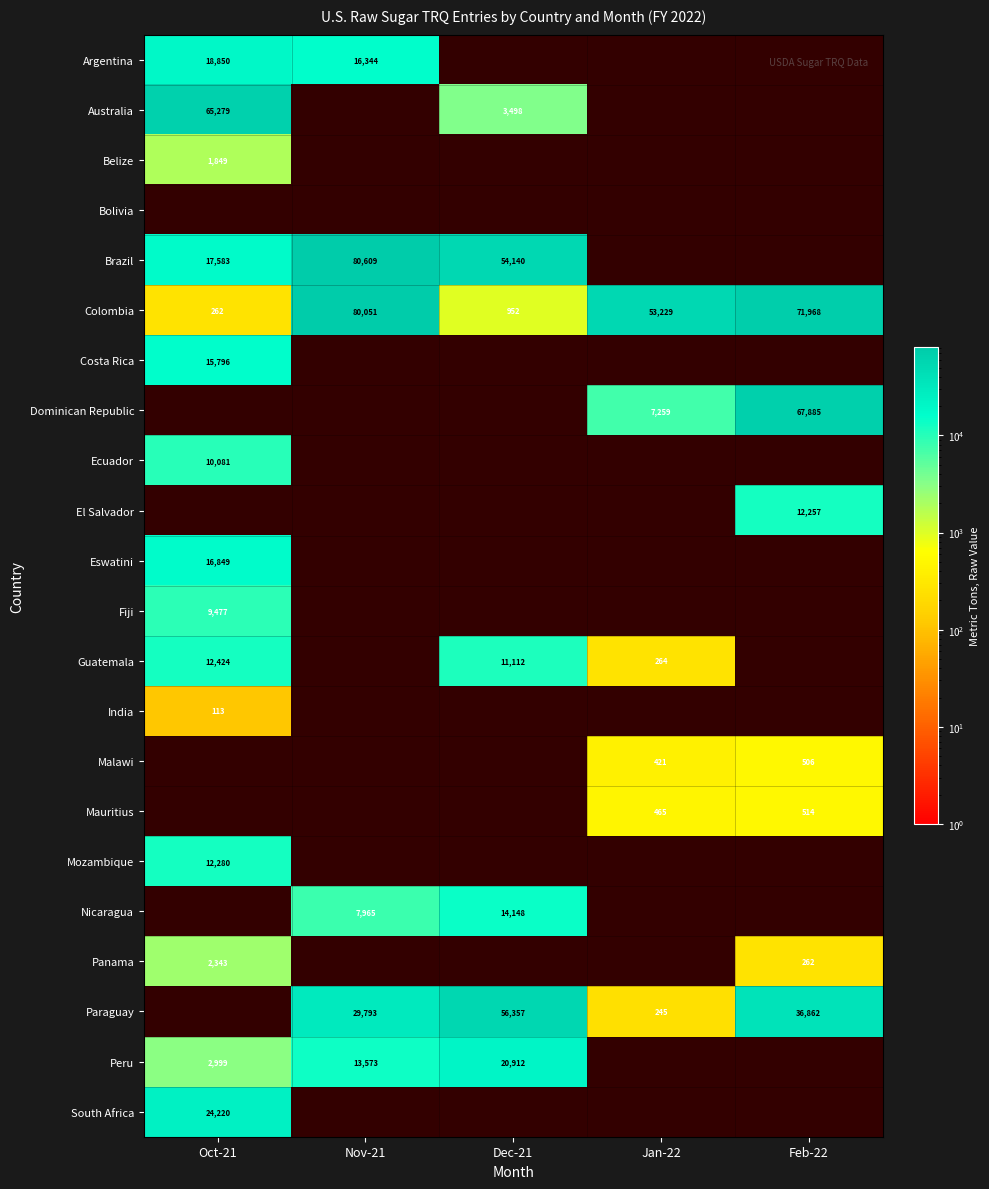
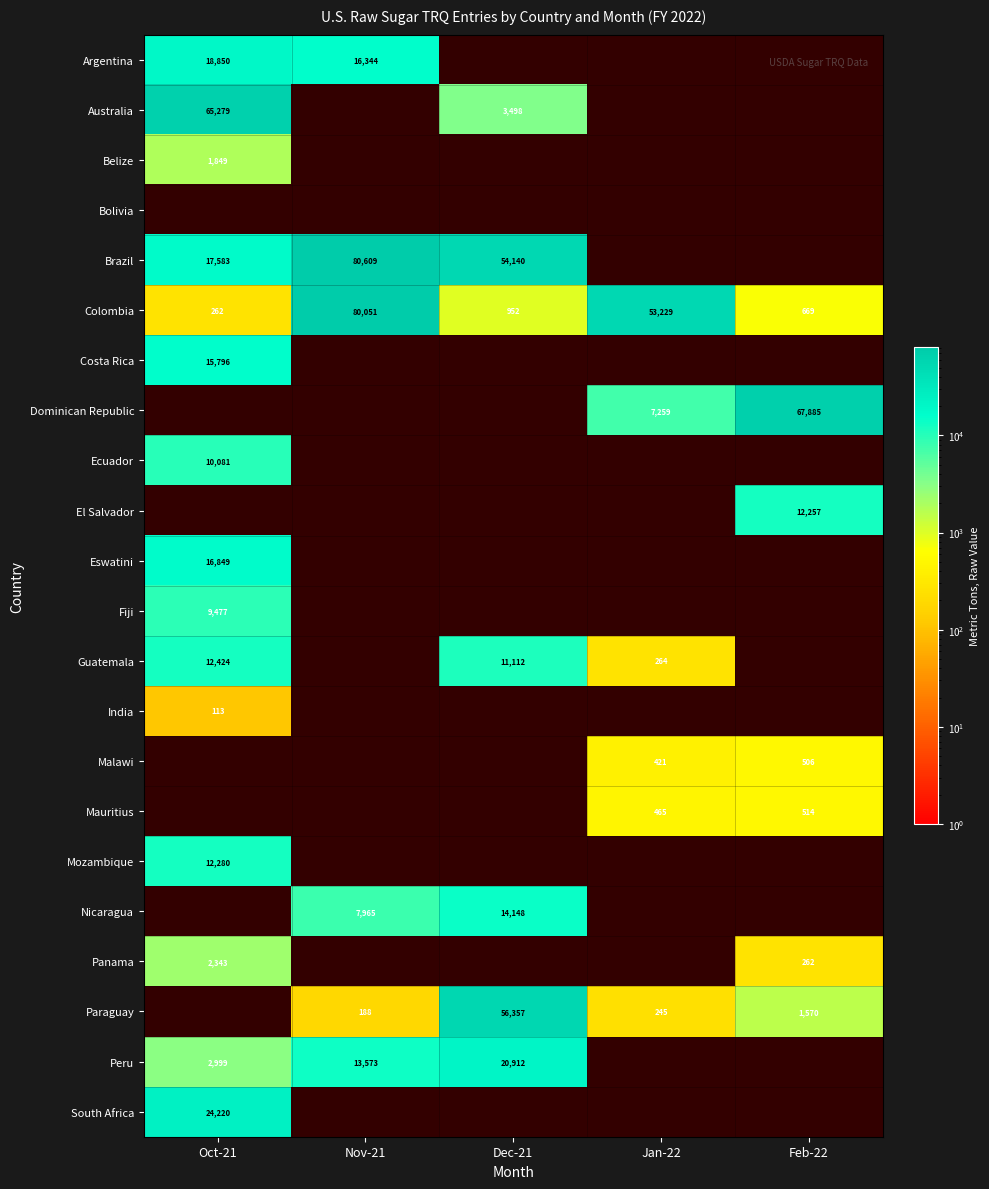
Colombia, Feb-22: 71,968 -> 669
Paraguay, Nov-21: 29,793 -> 188
Paraguay, Feb-22: 36,862 -> 1,570
